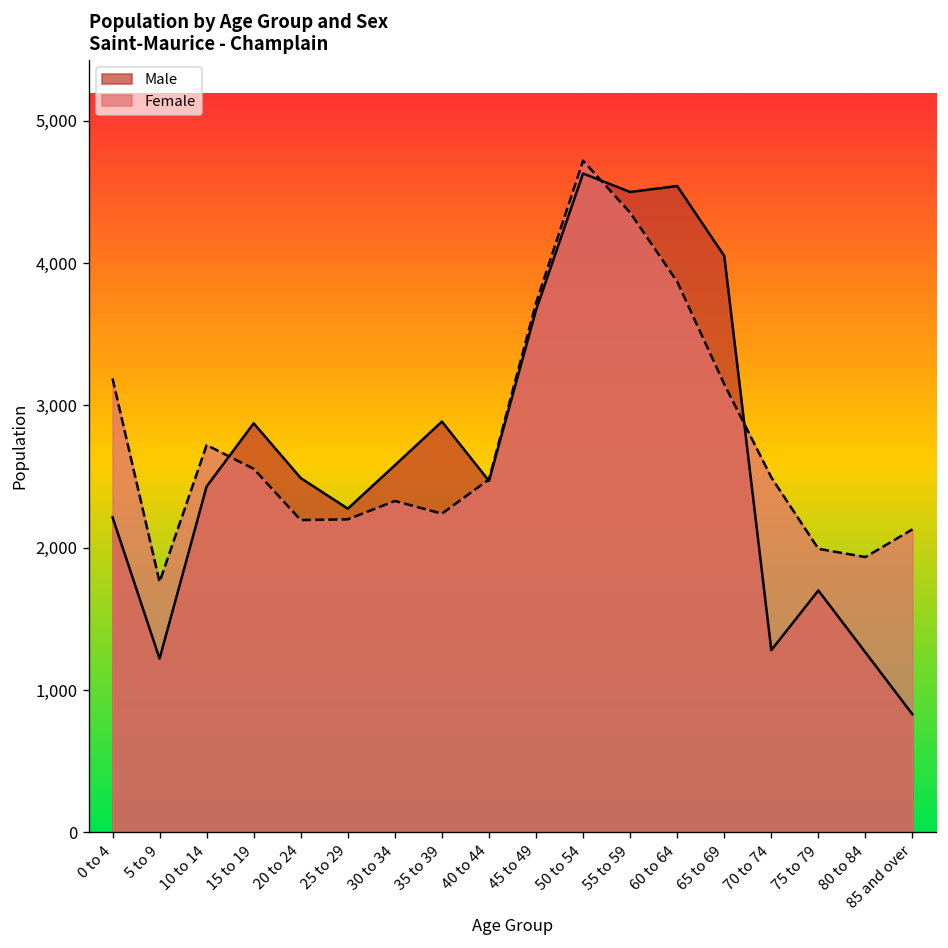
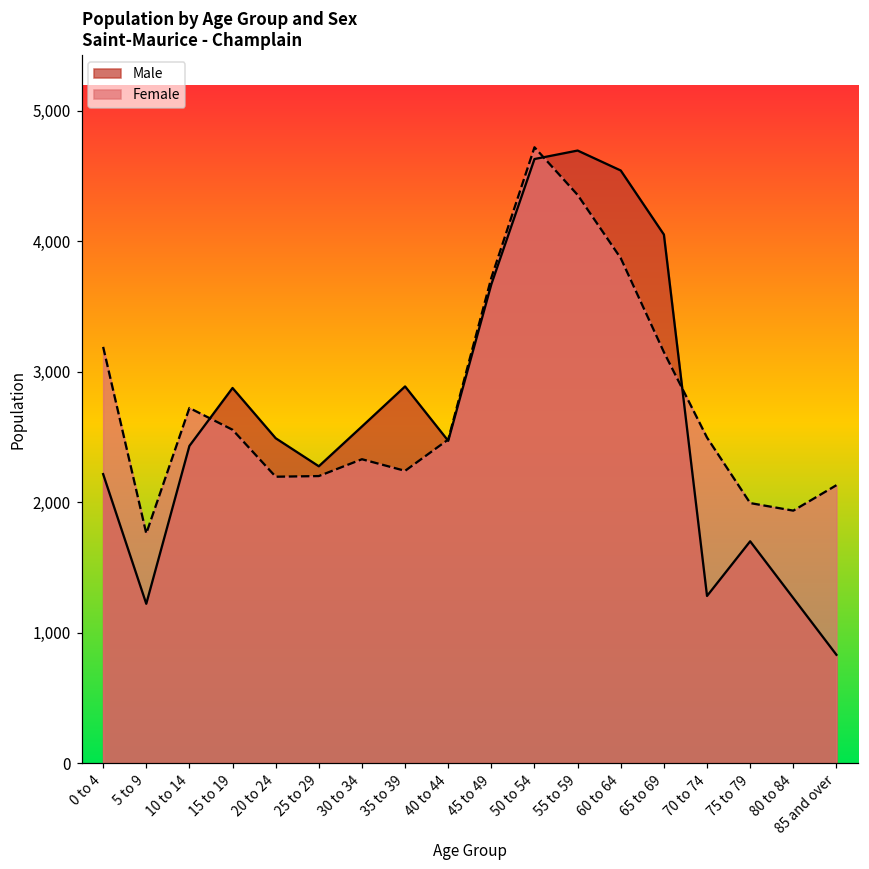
Male, 55 to 59: 4,500 -> 4,700
